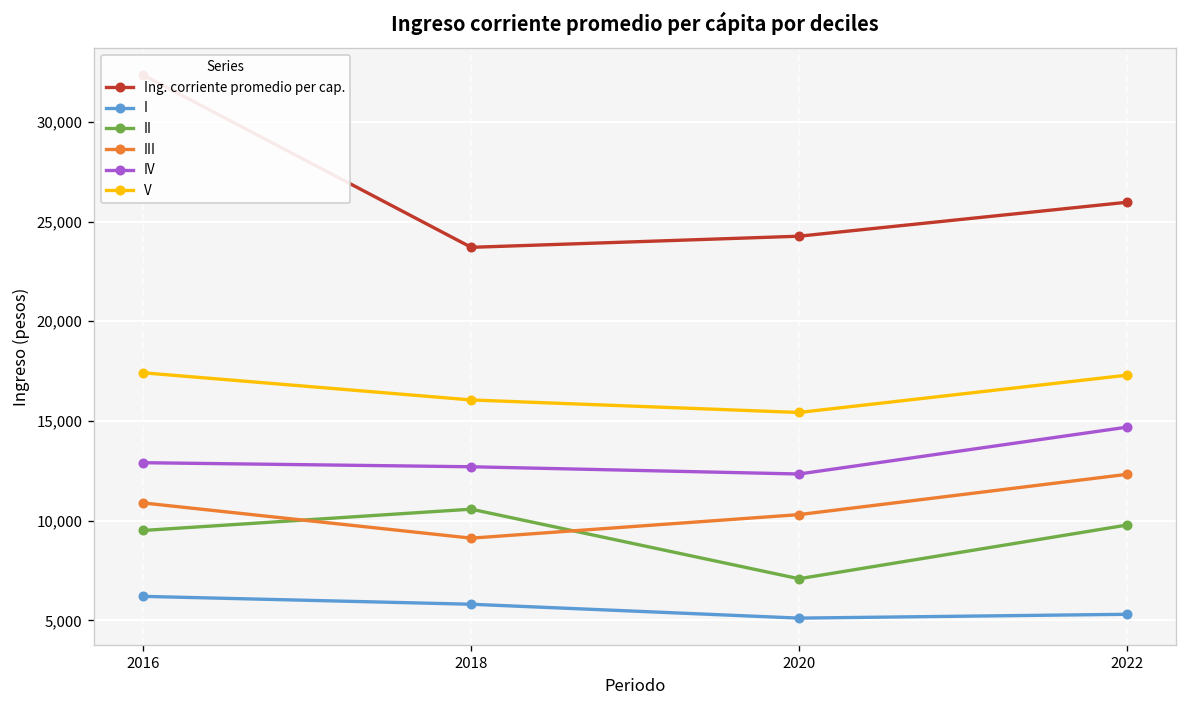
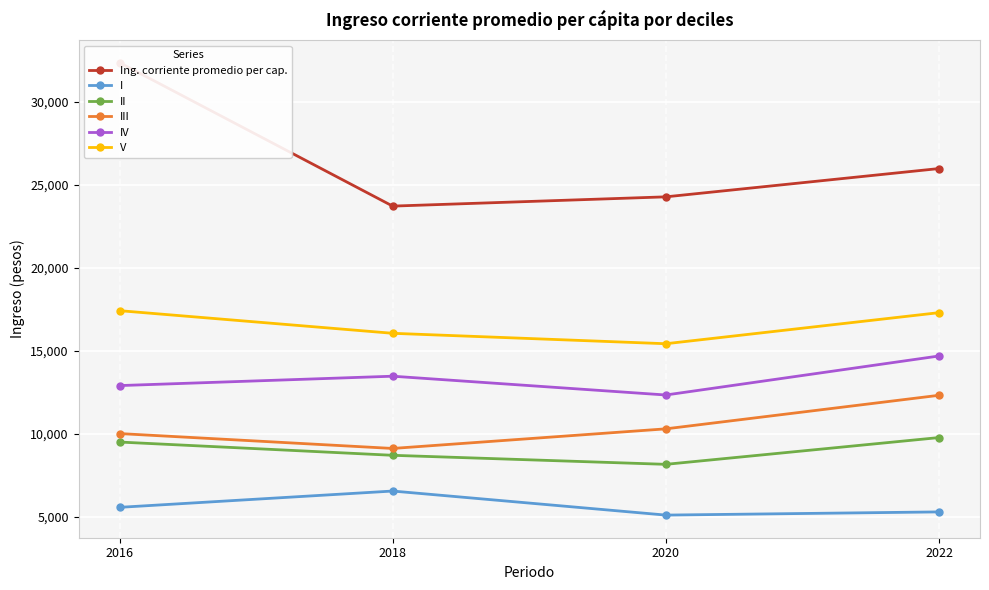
I, 2016: 6,200 -> 5,600
III, 2016: 10,900 -> 10,000
I, 2018: 5,800 -> 6,600
II, 2018: 10,600 -> 8,700
IV, 2018: 12,700 -> 13,500
II, 2020: 7,100 -> 8,200
